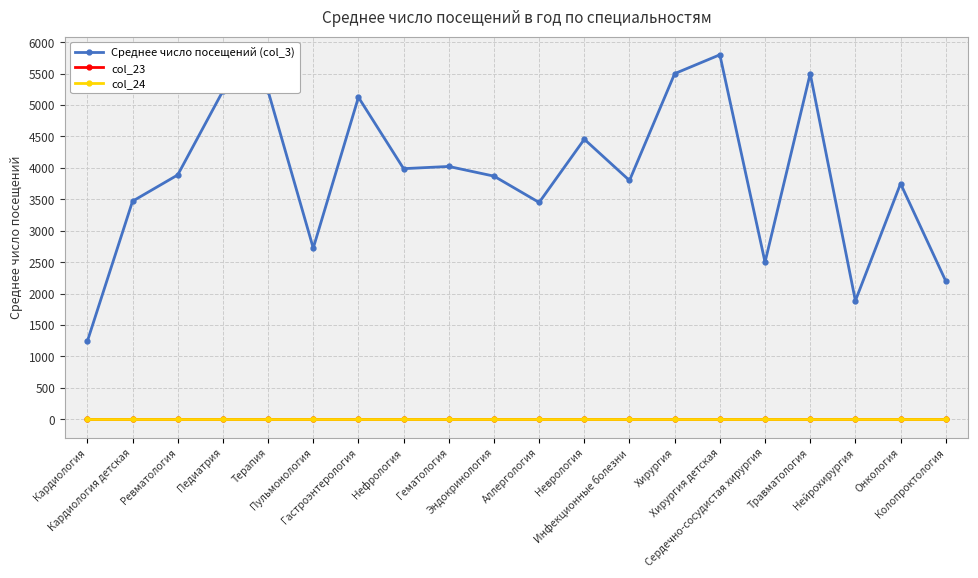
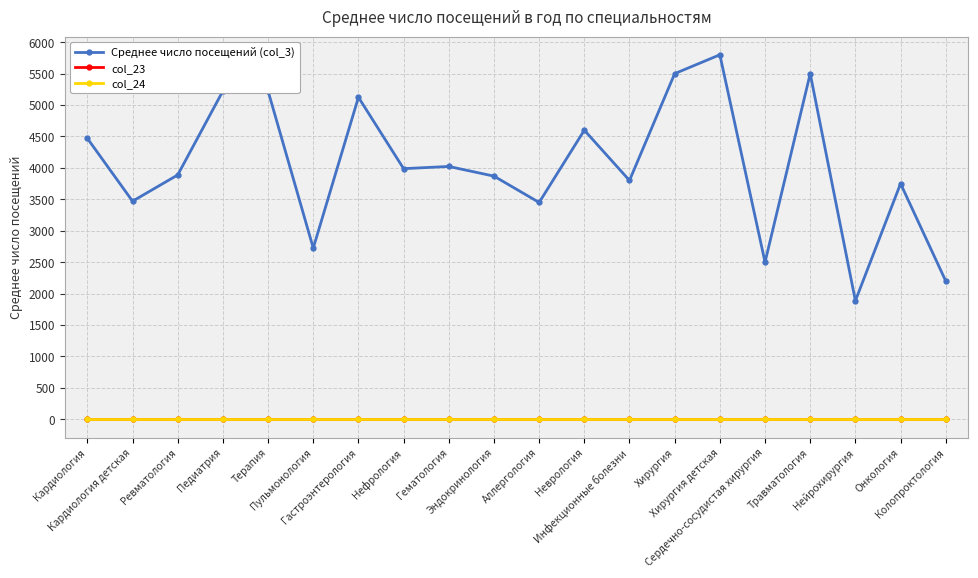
Среднее число посещений (col_3), Кардиология: 1200 -> 4500
Среднее число посещений (col_3), Неврология: 4500 -> 4600
